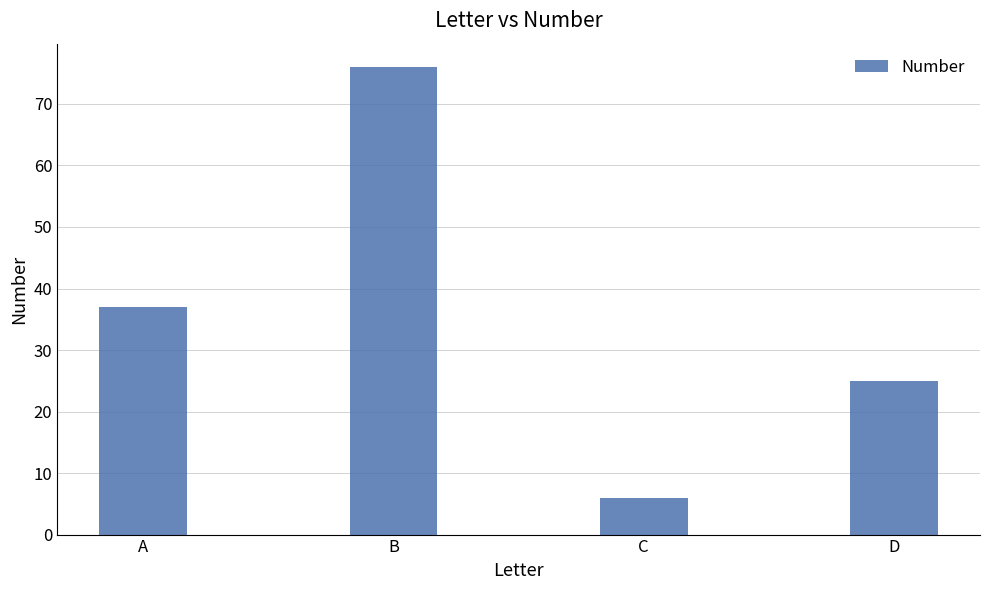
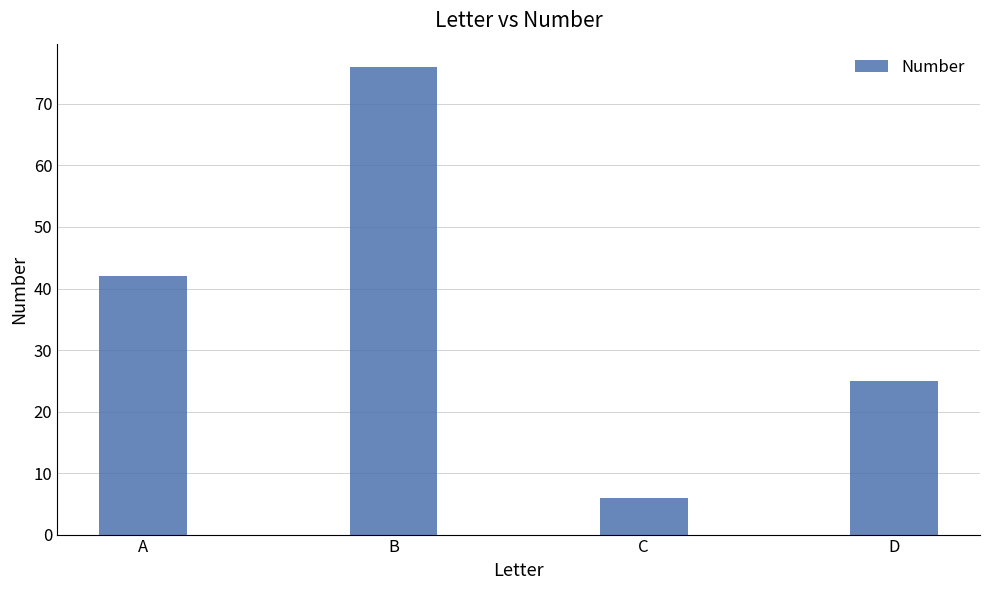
A: 37 -> 42
